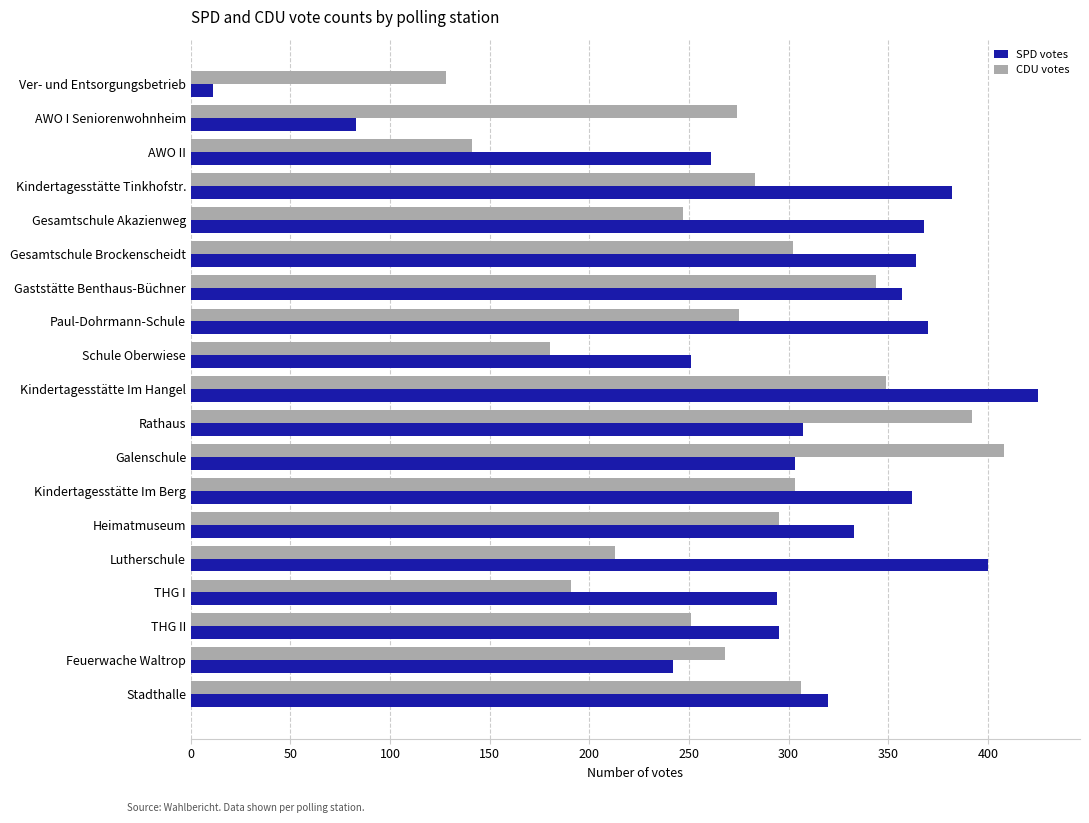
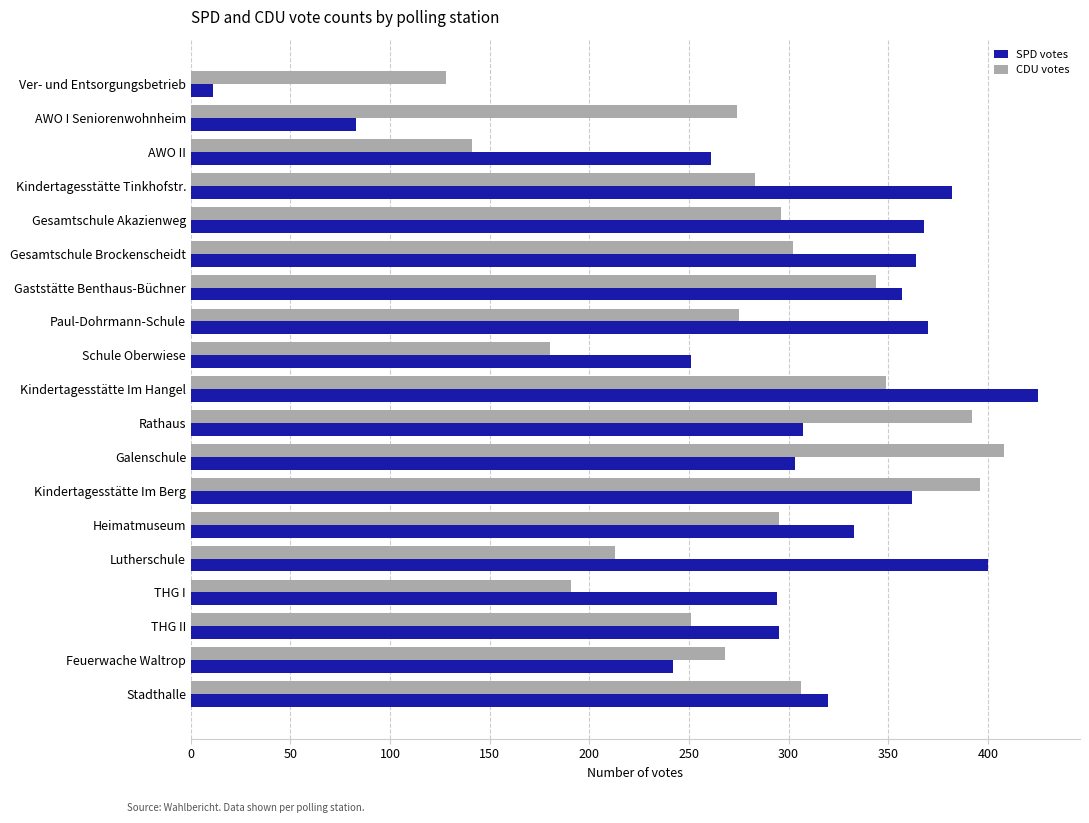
CDU votes, Gesamtschule Akazienweg: 247 -> 296
CDU votes, Kindertagesstätte Im Berg: 303 -> 396
